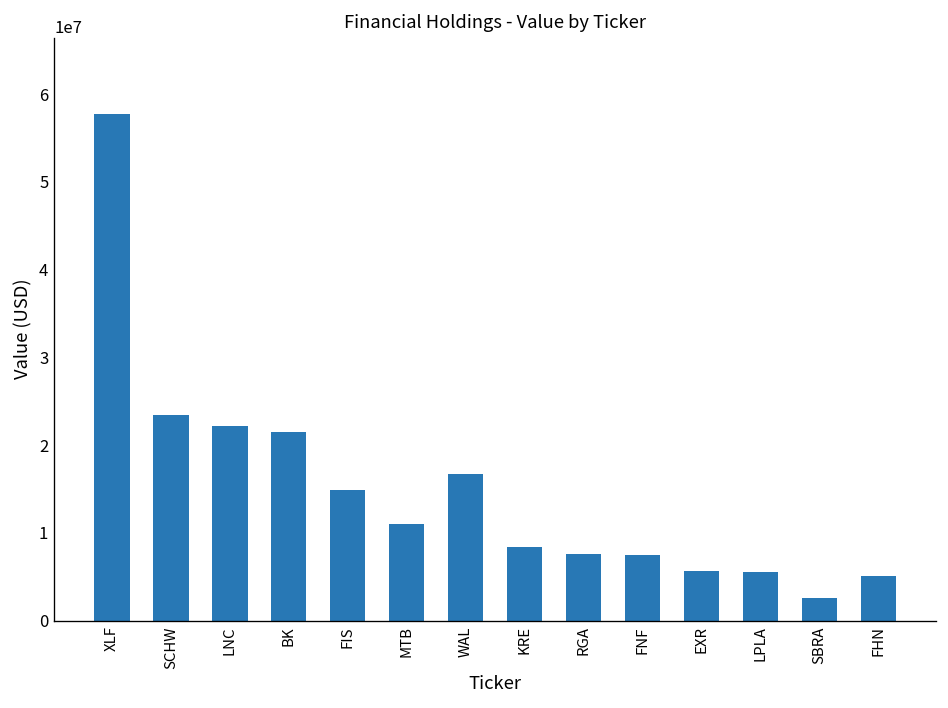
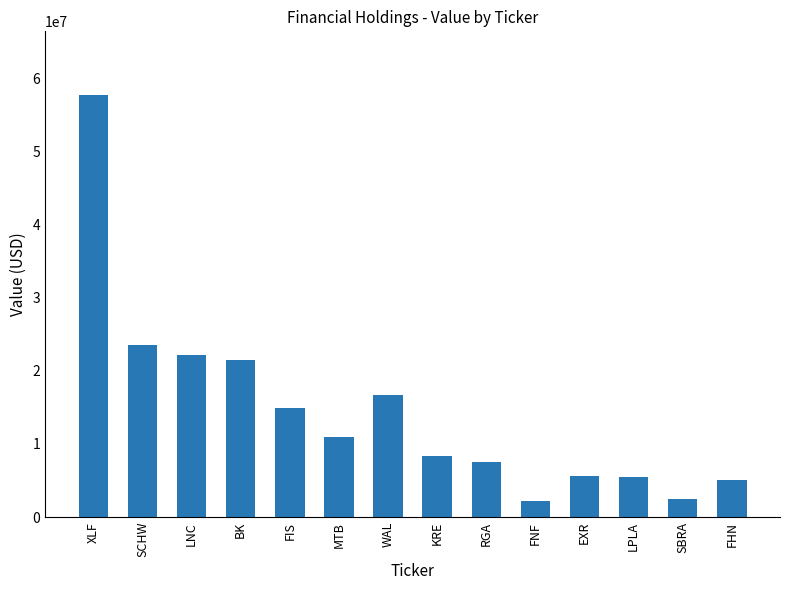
FNF: 7000000 -> 2000000
